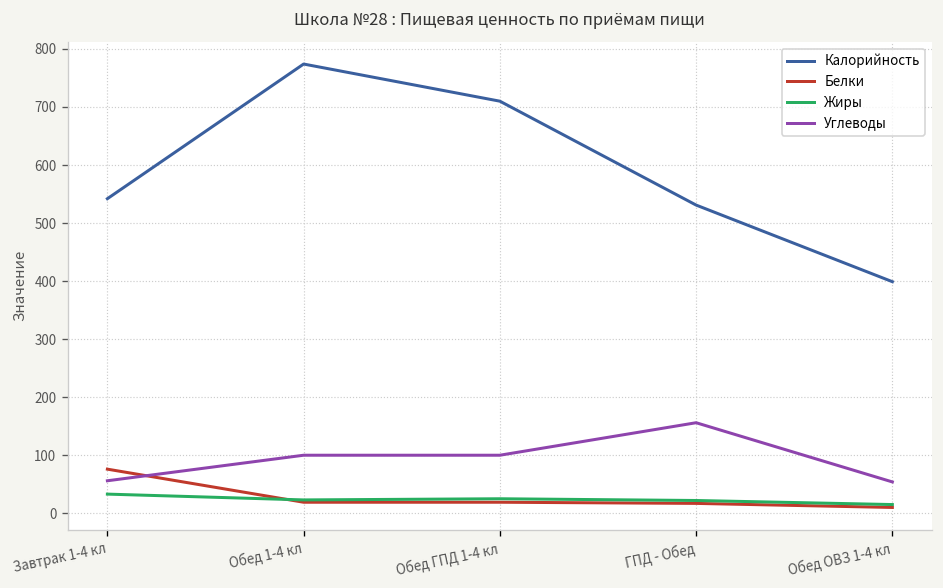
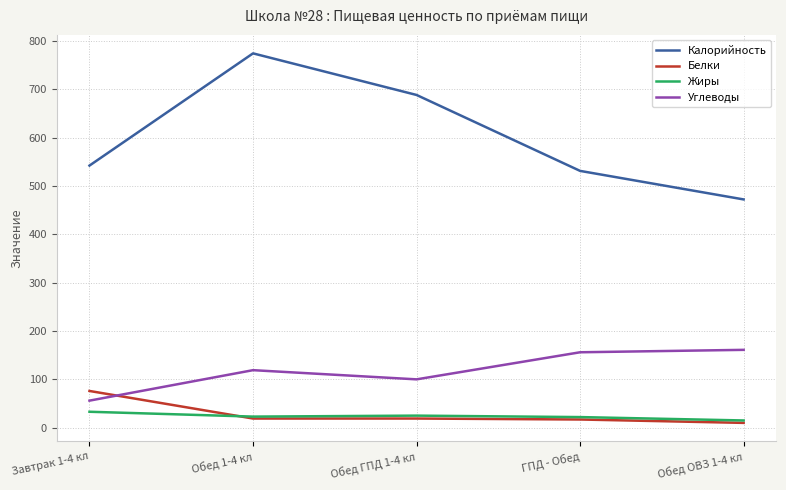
Углеводы, Обед 1-4 кл: 100 -> 120
Калорийность, Обед ГПД 1-4 кл: 710 -> 690
Калорийность, Обед ОВЗ 1-4 кл: 400 -> 470
Углеводы, Обед ОВЗ 1-4 кл: 50 -> 160
